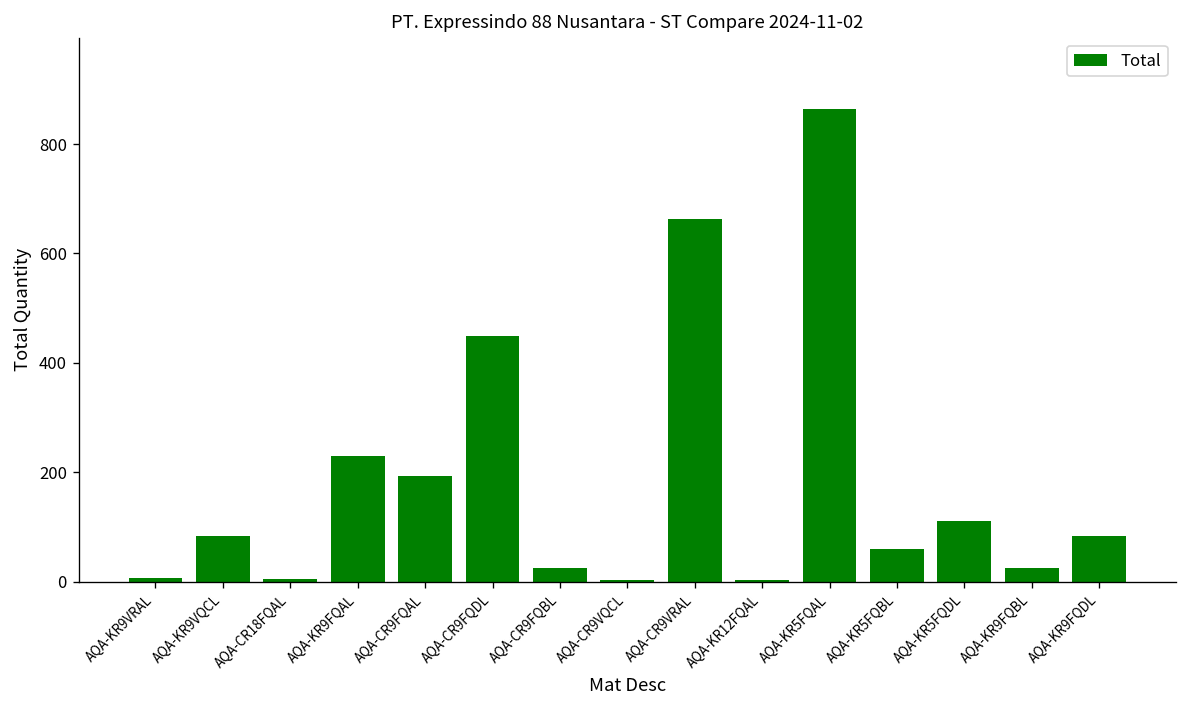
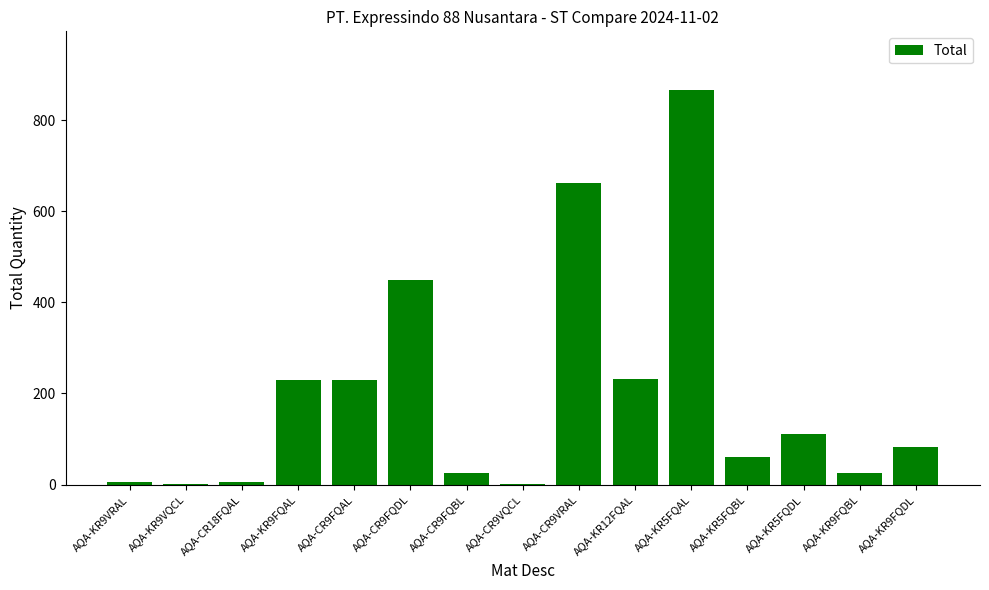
AQA-KR9VQCL: 80 -> 0
AQA-CR9FQAL: 190 -> 230
AQA-KR12FQAL: 0 -> 230
